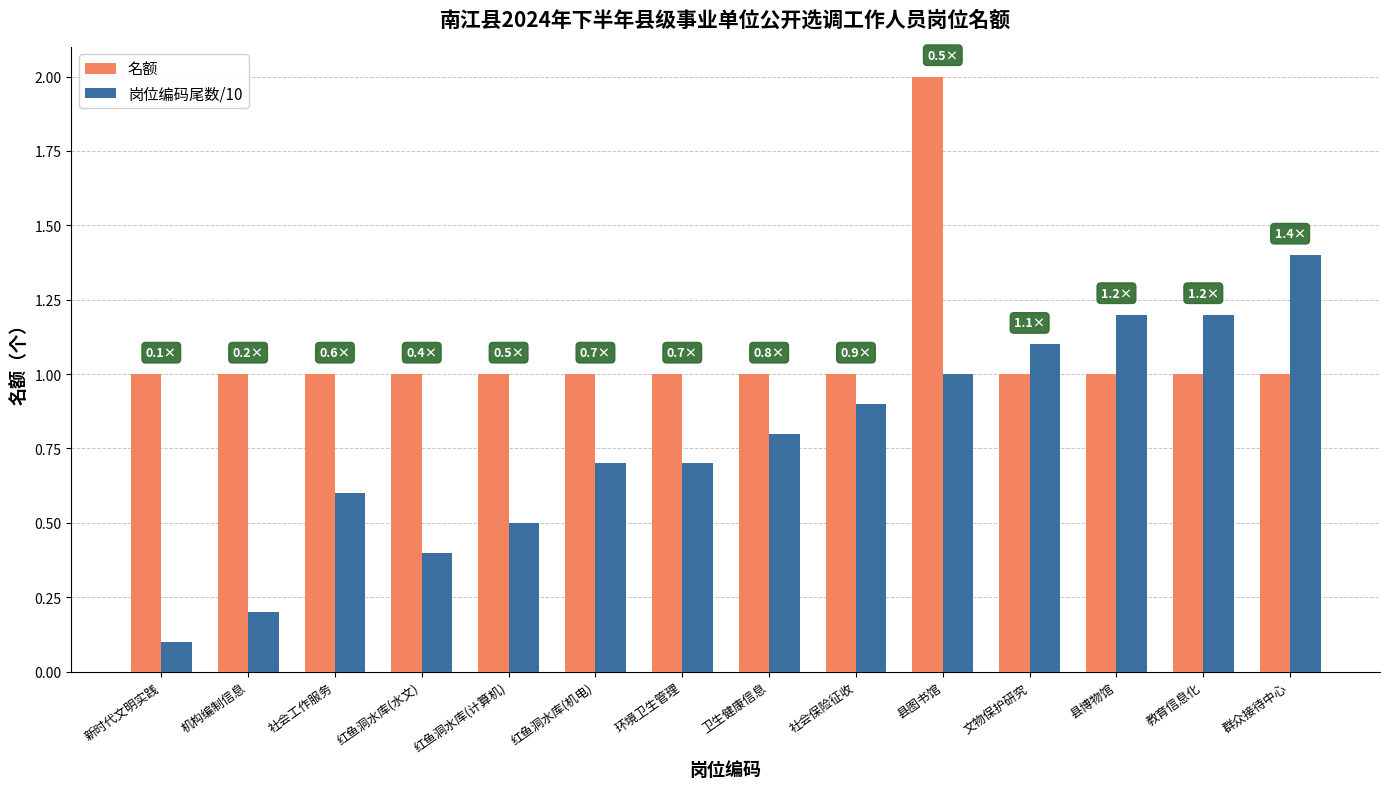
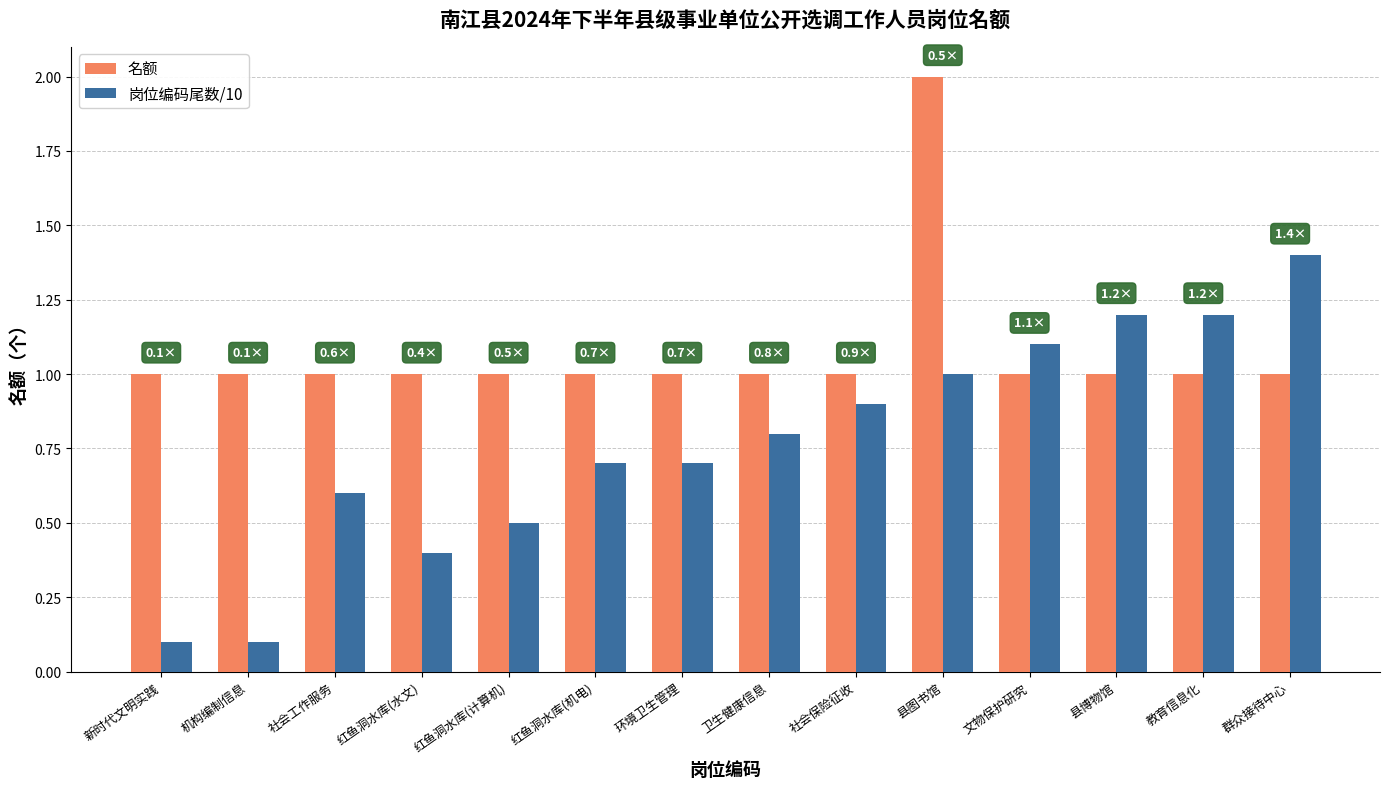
岗位编码尾数/10, 机构编制信息: 0.2× -> 0.1×
